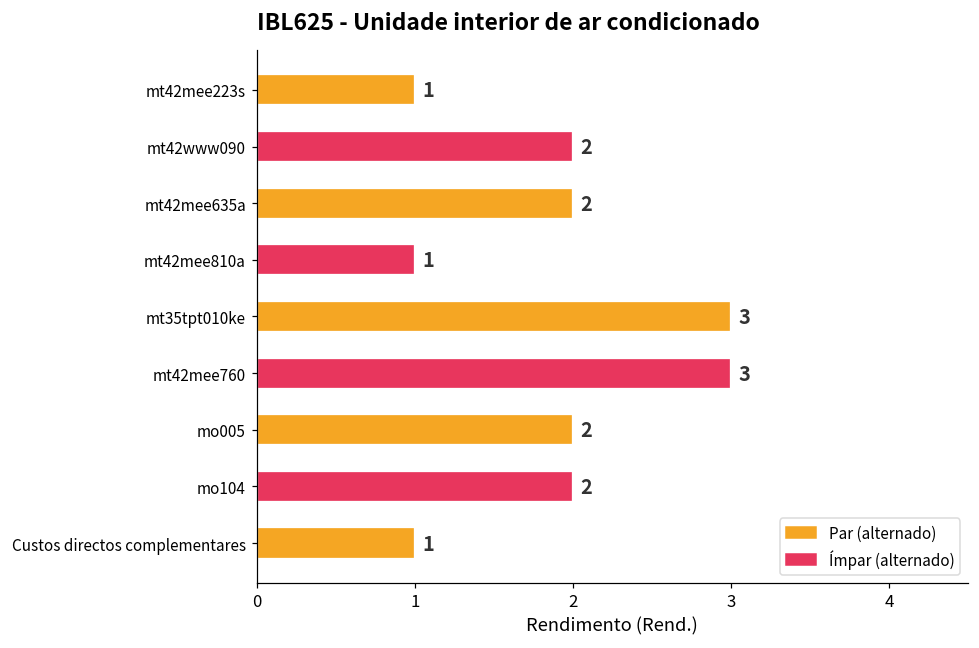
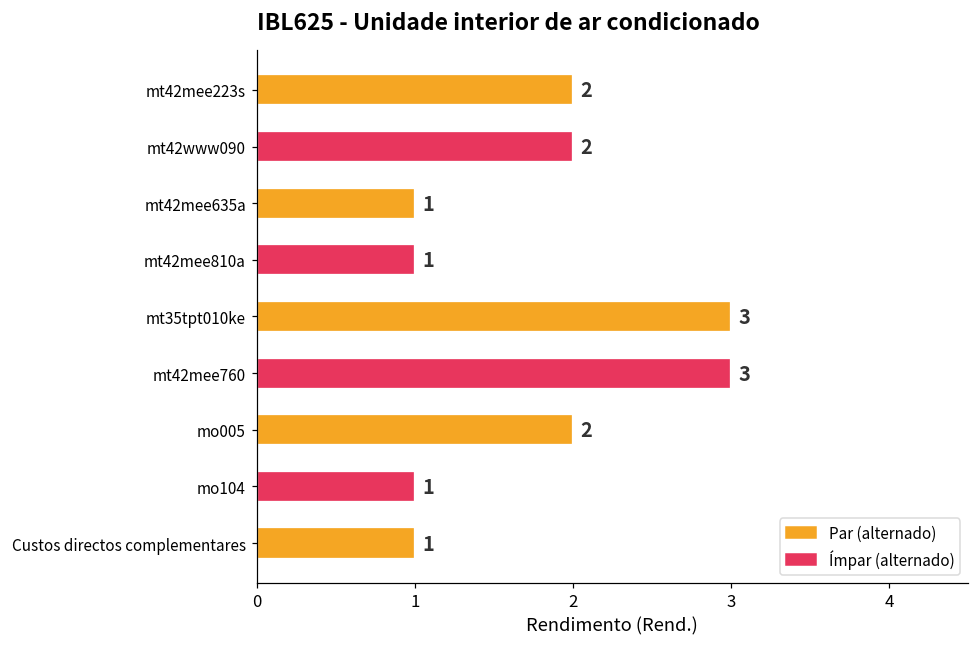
mt42mee223s: 1 -> 2
mt42mee635a: 2 -> 1
mo104: 2 -> 1
